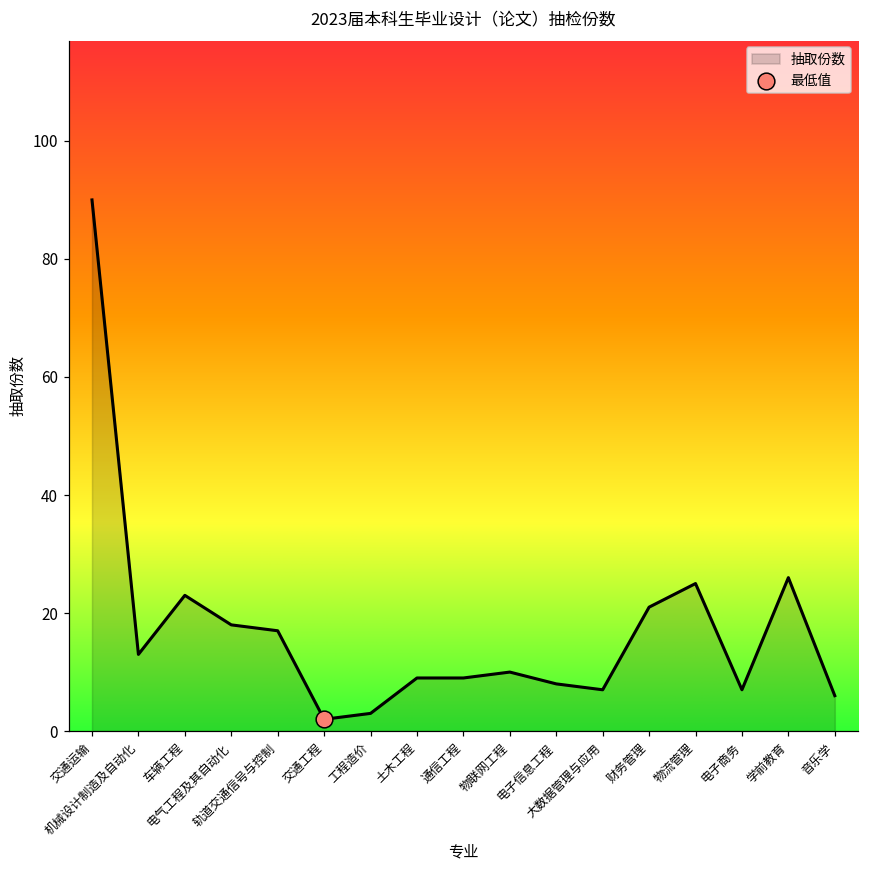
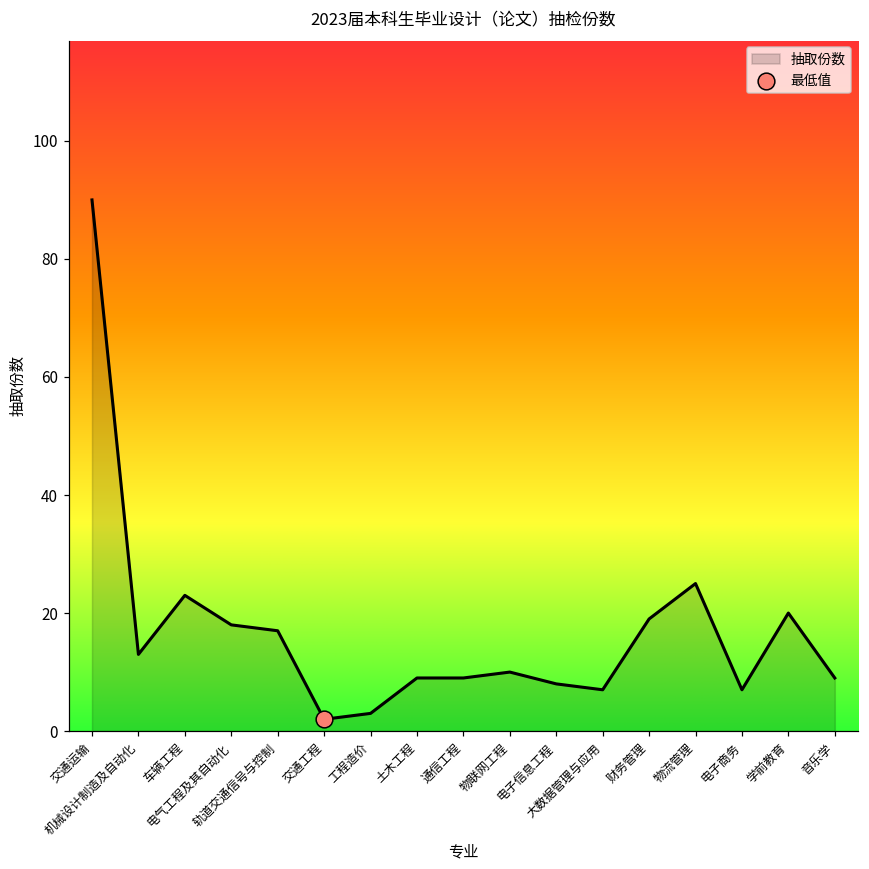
抽取份数, 财务管理: 21 -> 19
抽取份数, 学前教育: 26 -> 20
抽取份数, 音乐学: 6 -> 9
